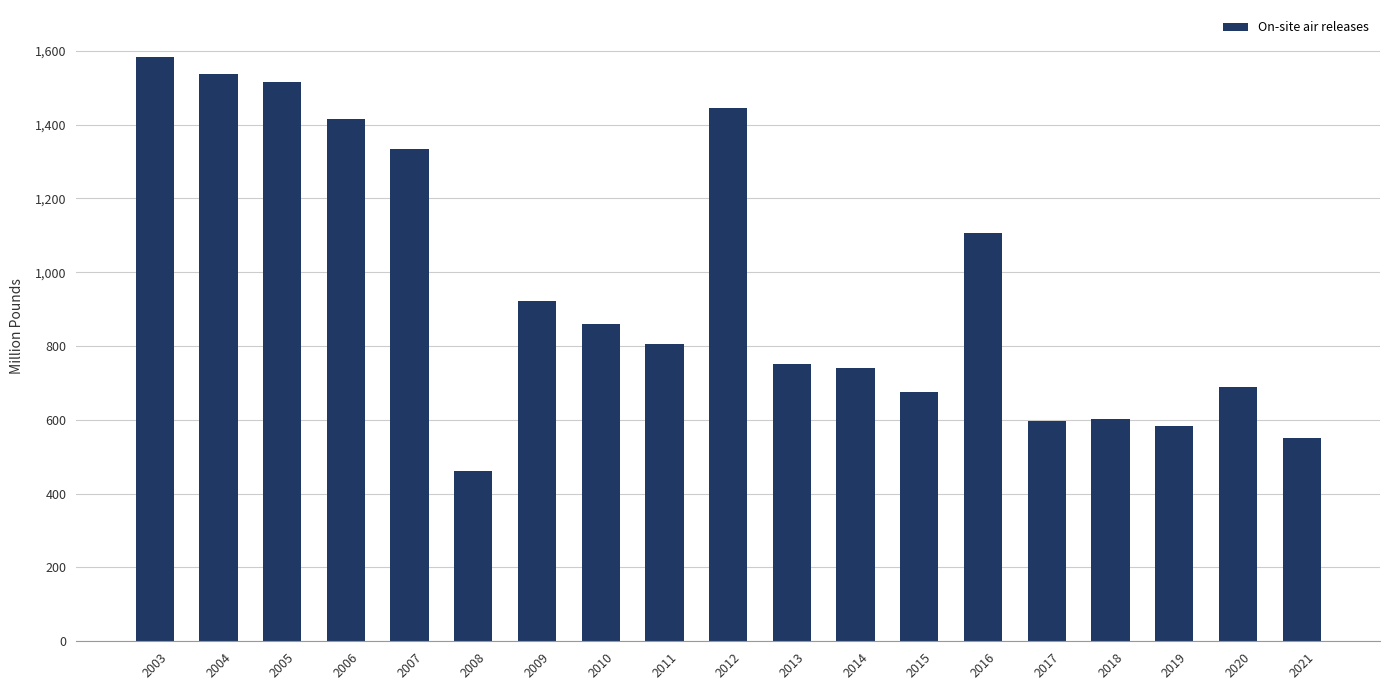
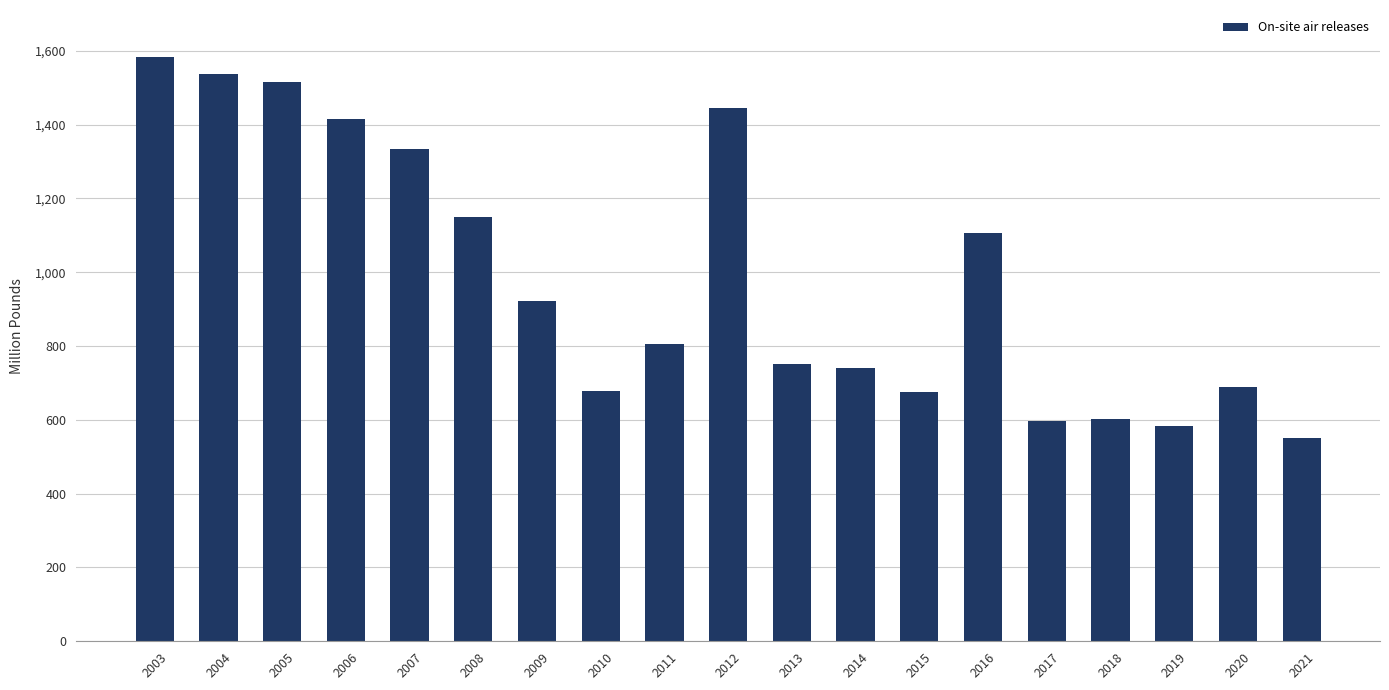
2008: 460 -> 1,150
2010: 860 -> 680
